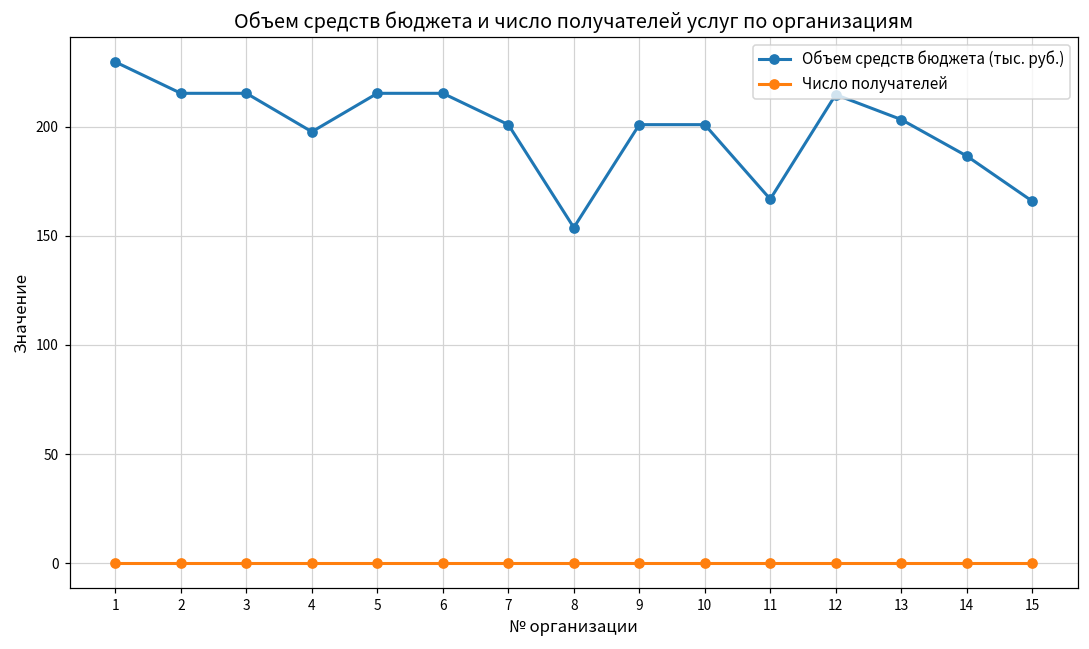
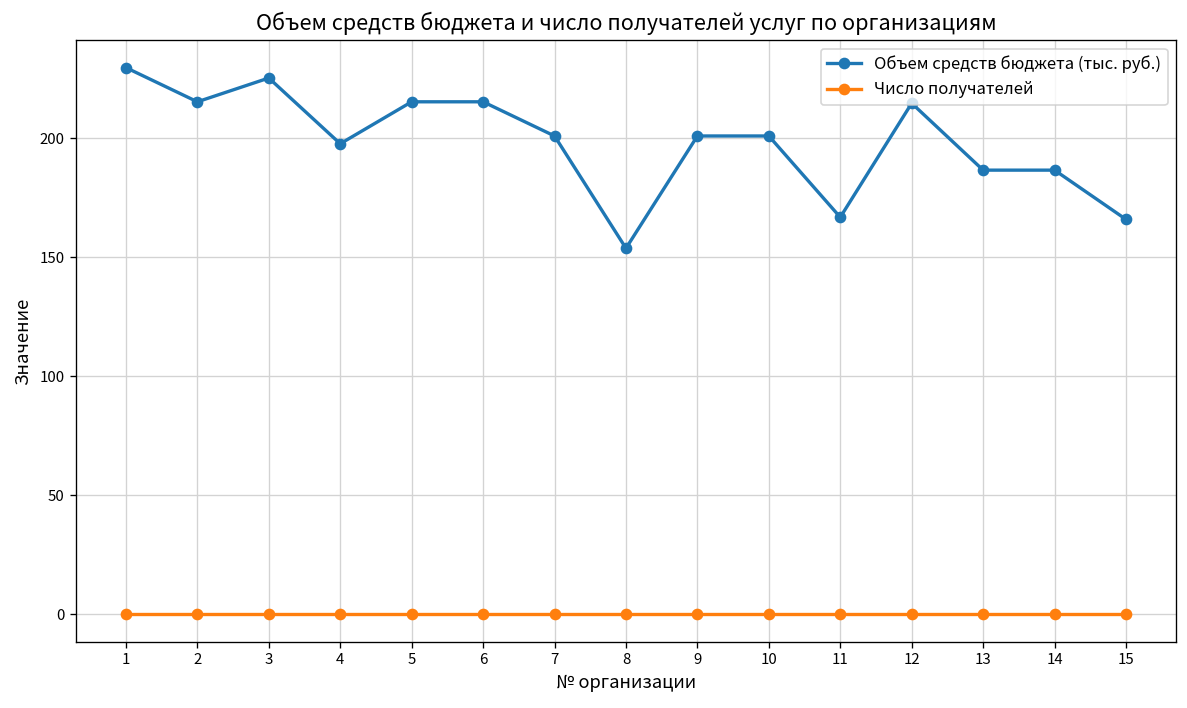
Объем средств бюджета (тыс. руб.), 3: 215 -> 225
Объем средств бюджета (тыс. руб.), 13: 203 -> 187
